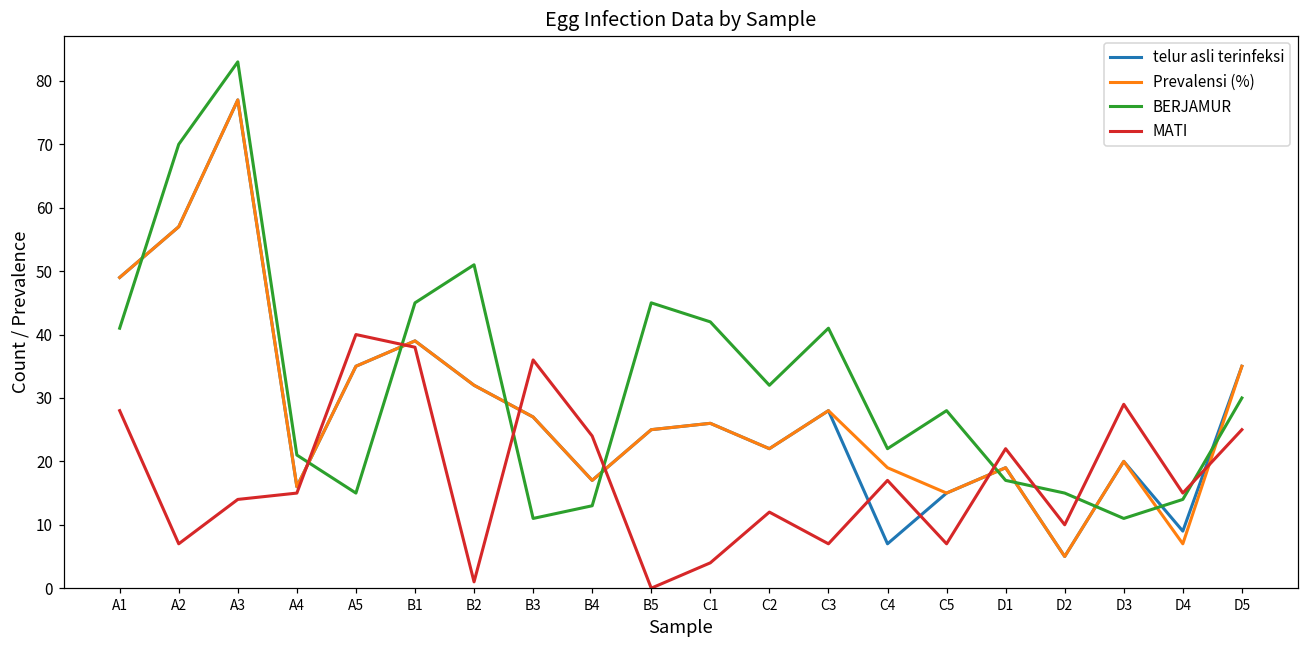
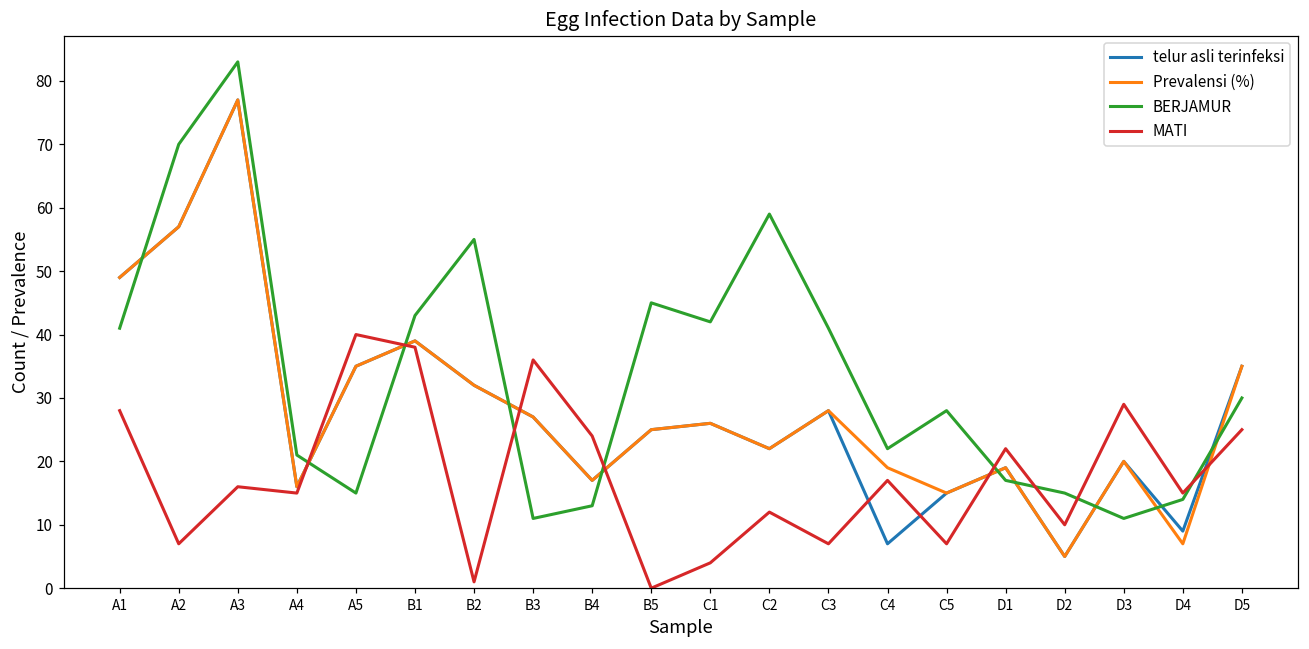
MATI, A3: 14 -> 16
BERJAMUR, B1: 45 -> 43
BERJAMUR, B2: 51 -> 55
BERJAMUR, C2: 32 -> 59
